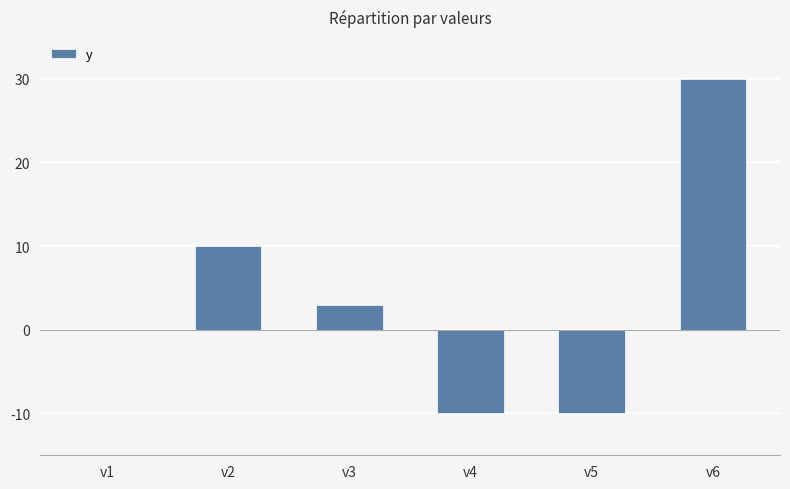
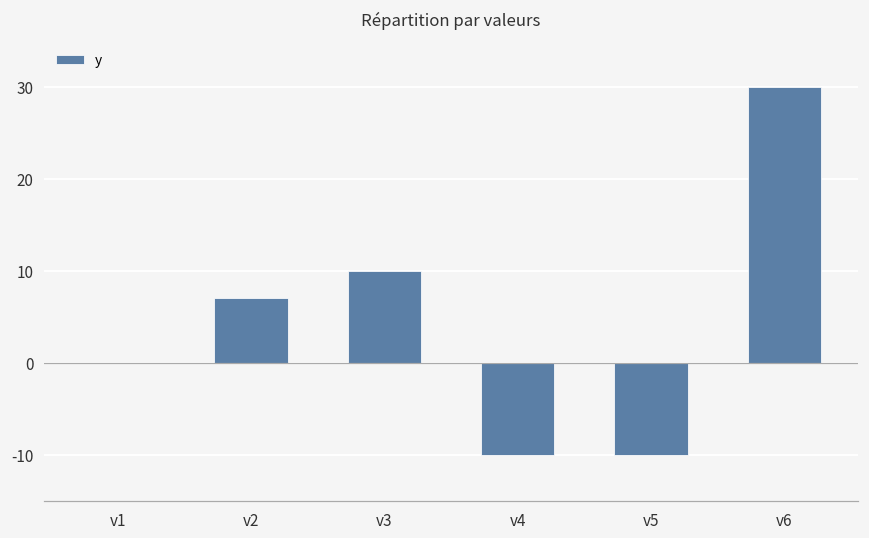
v2: 10 -> 7
v3: 3 -> 10
